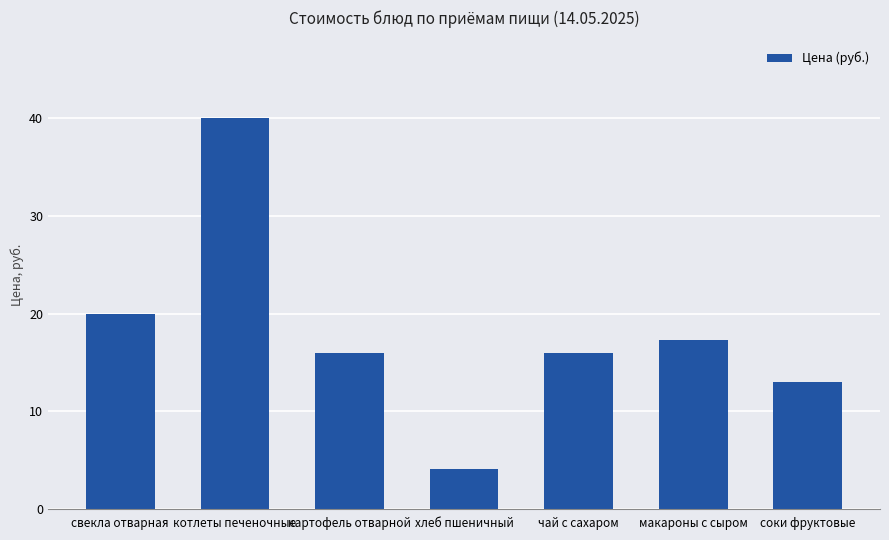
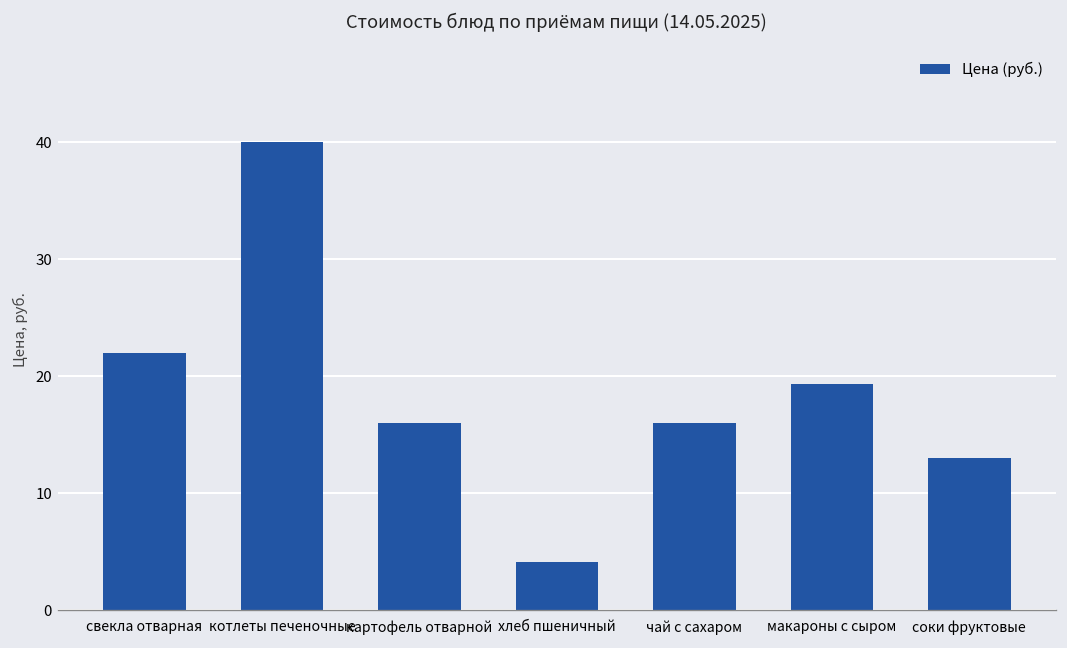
свекла отварная: 20 -> 22
макароны с сыром: 17 -> 19
